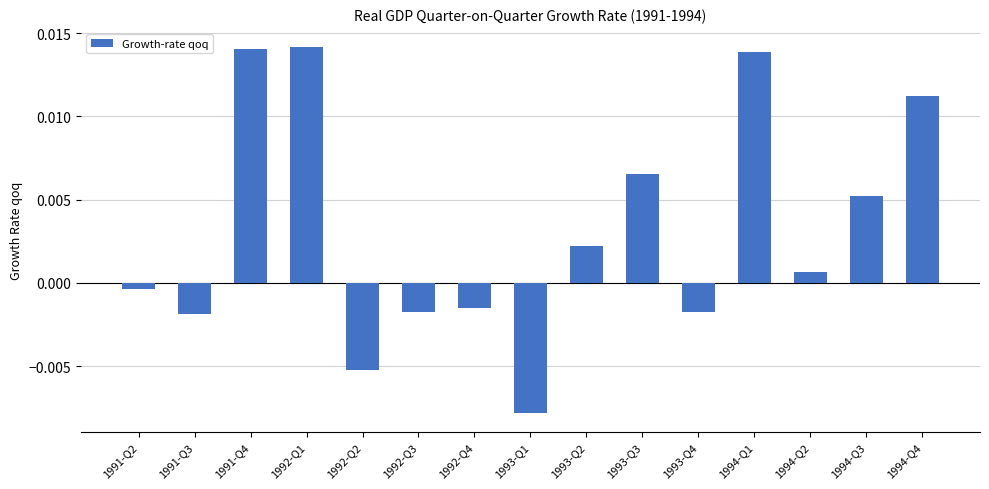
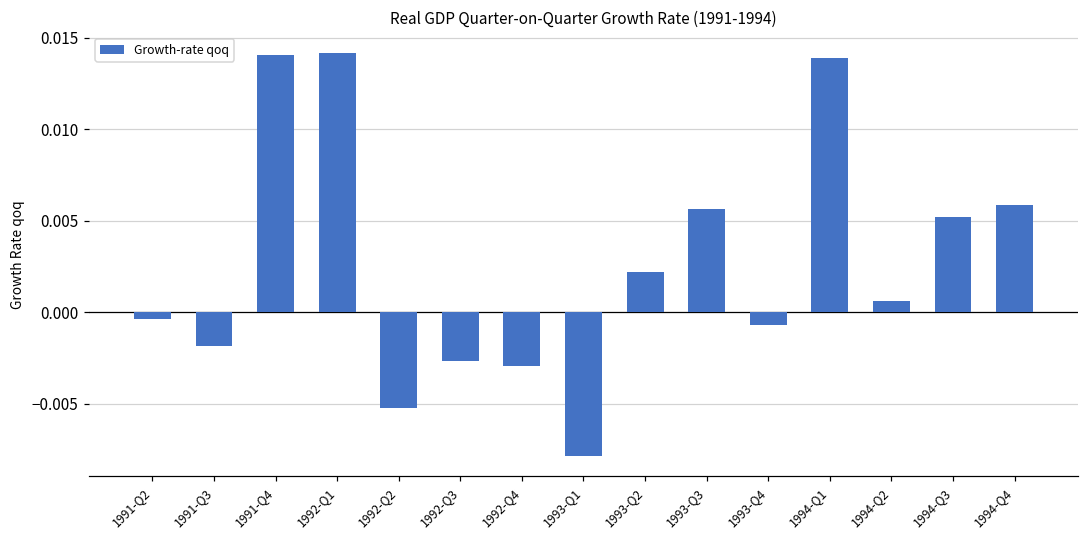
1992-Q3: -0.0017 -> -0.0026
1992-Q4: -0.0015 -> -0.0029
1993-Q3: 0.0066 -> 0.0056
1993-Q4: -0.0018 -> -0.0007
1994-Q4: 0.0112 -> 0.0058
